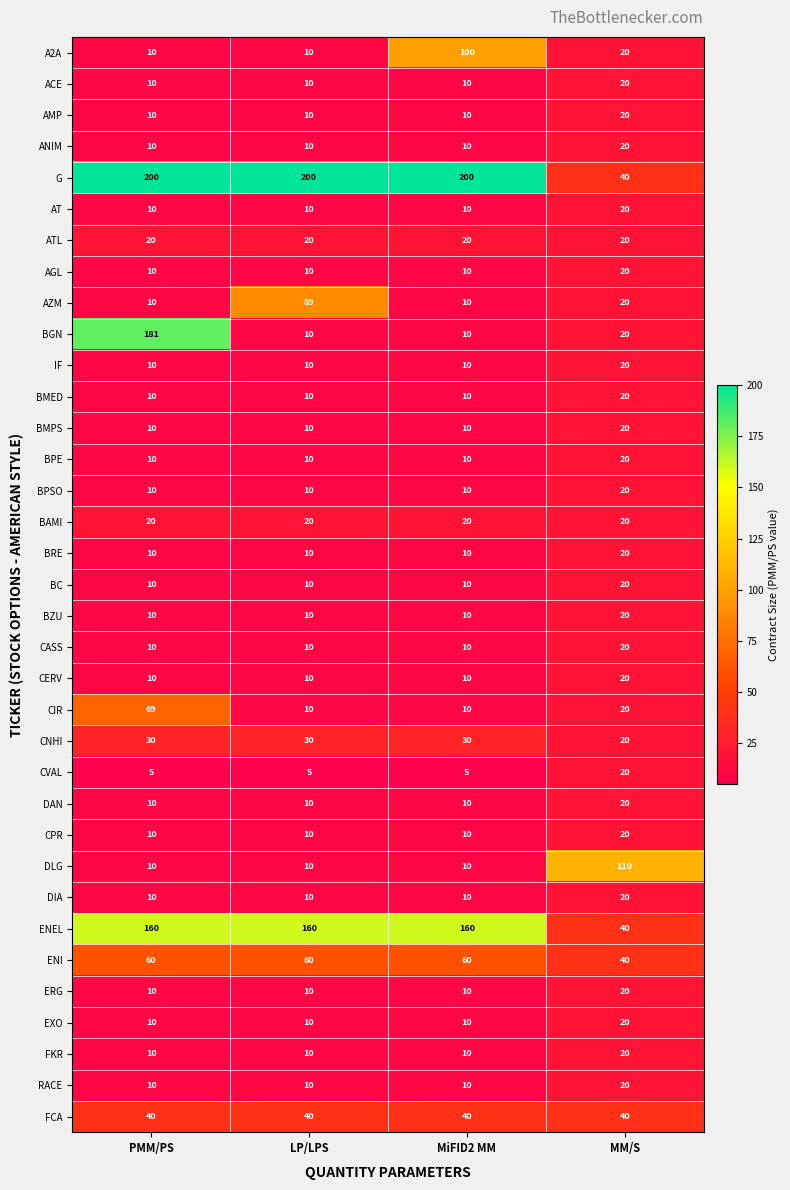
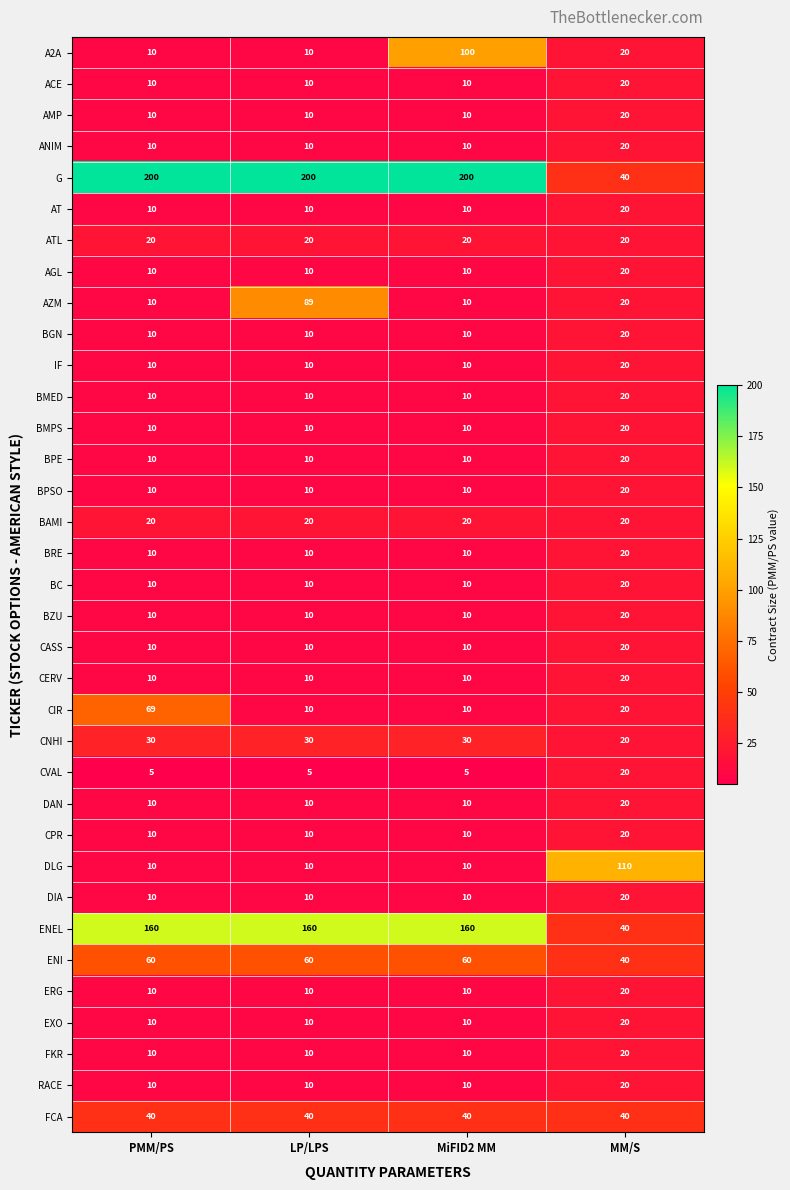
BGN, PMM/PS: 181 -> 10
